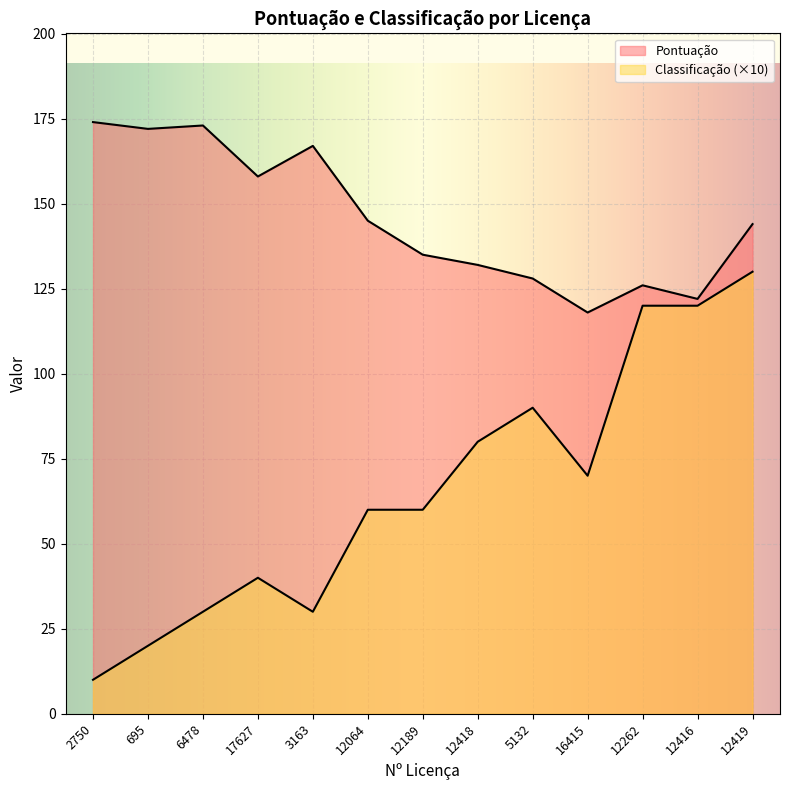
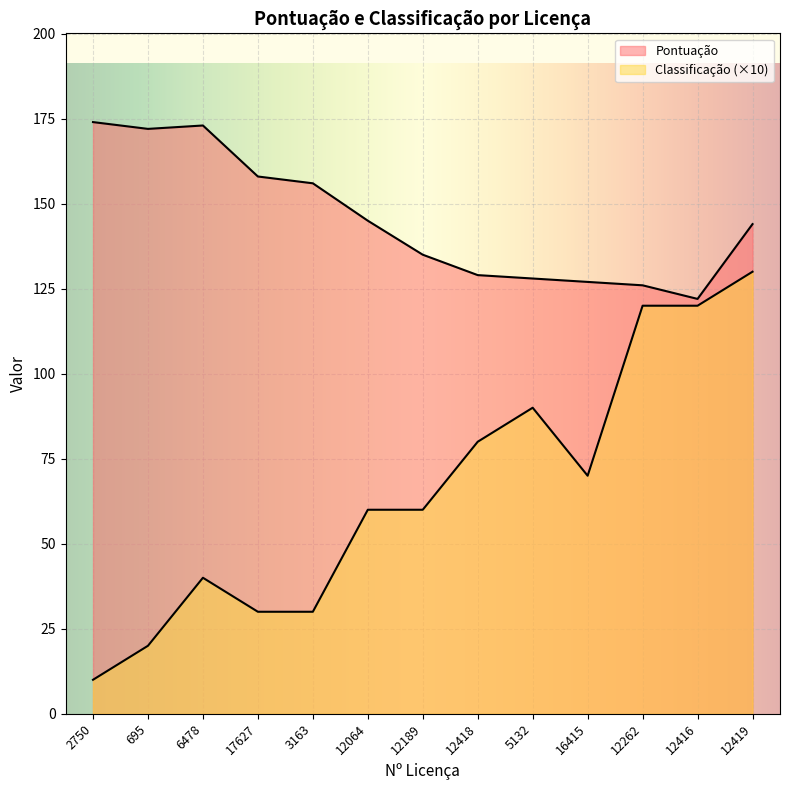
Classificação (×10), 6478: 30 -> 40
Classificação (×10), 17627: 40 -> 30
Pontuação, 3163: 167 -> 156
Pontuação, 12418: 132 -> 129
Pontuação, 16415: 118 -> 127
